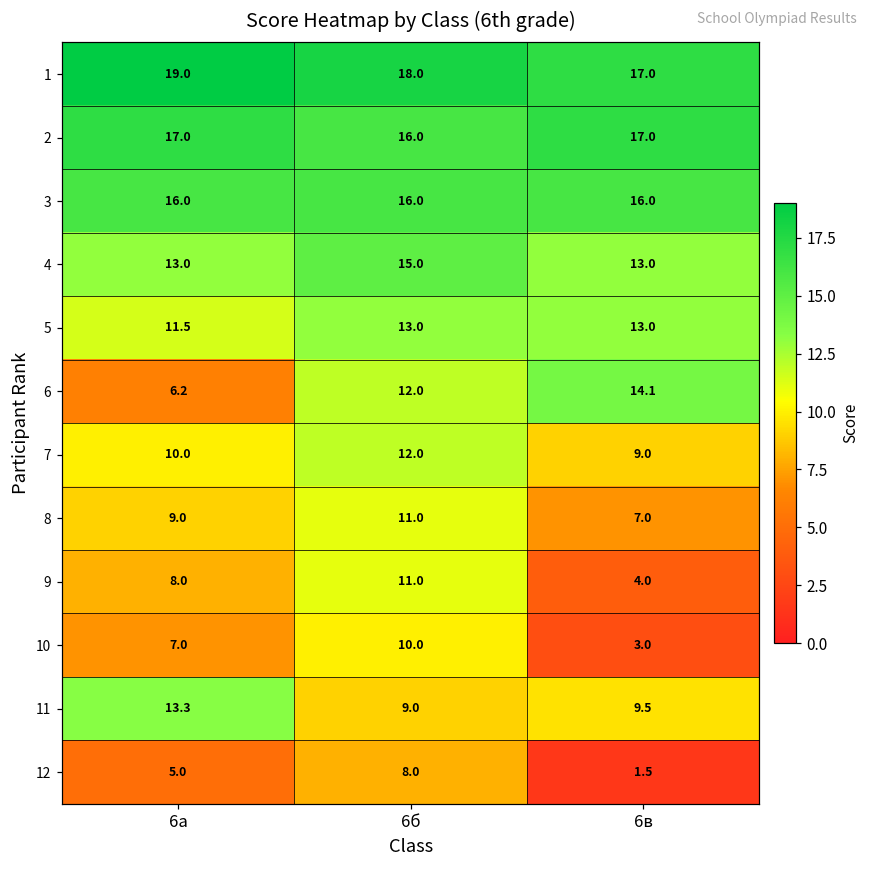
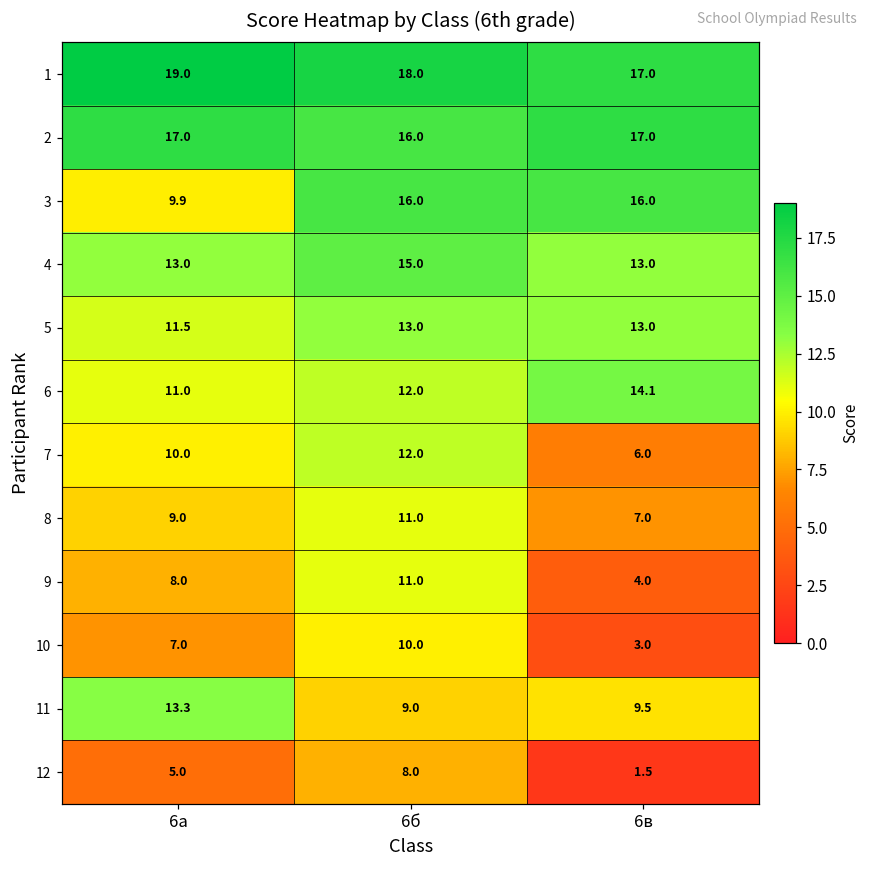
3, 6а: 16.0 -> 9.9
6, 6а: 6.2 -> 11.0
7, 6в: 9.0 -> 6.0
